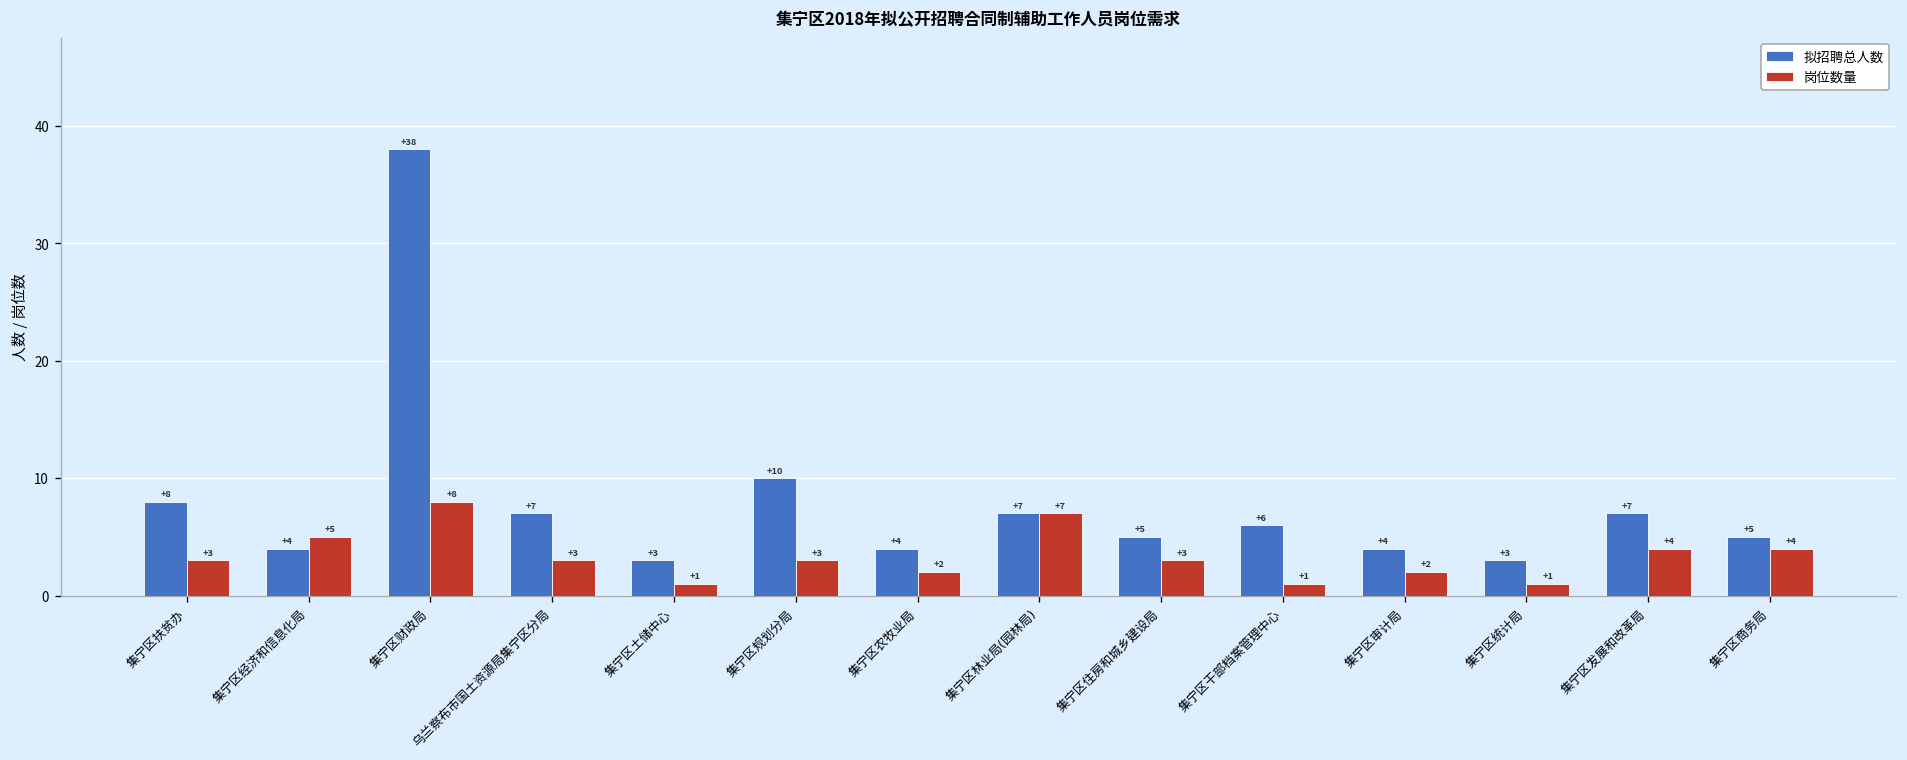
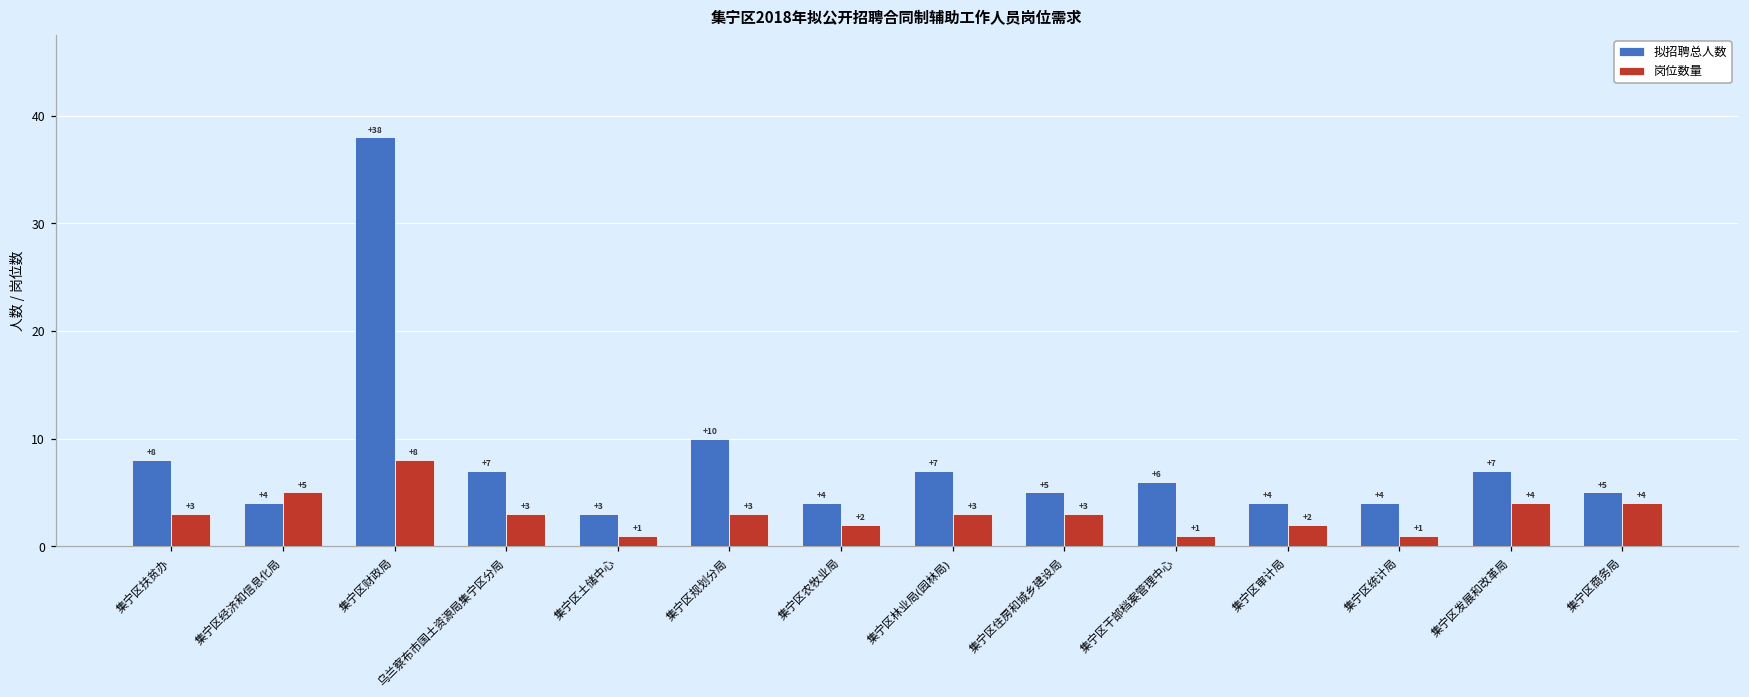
岗位数量, 集宁区林业局(园林局): +7 -> +3
拟招聘总人数, 集宁区统计局: +3 -> +4
